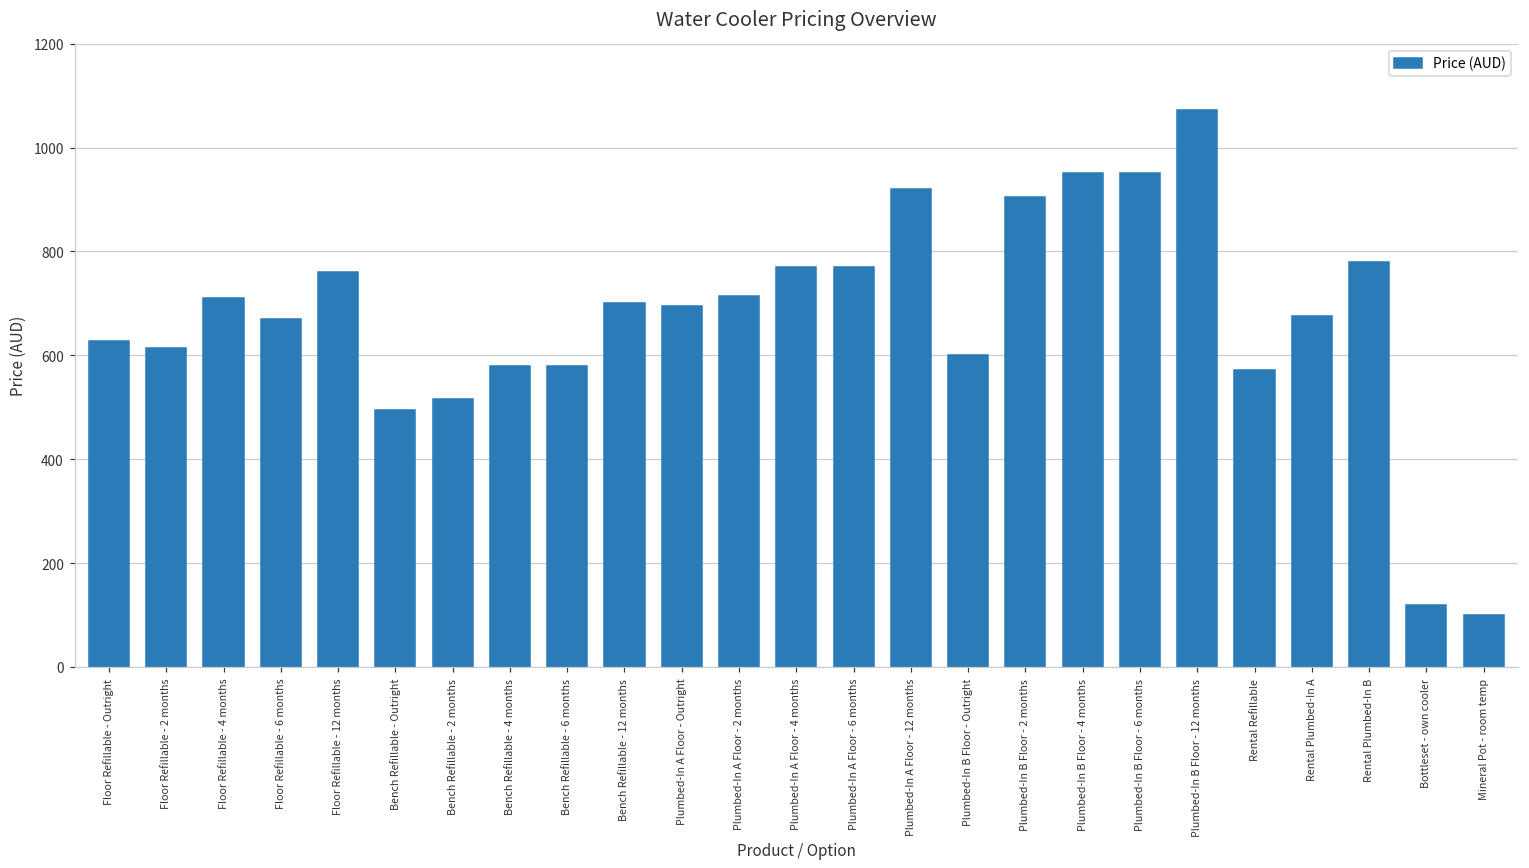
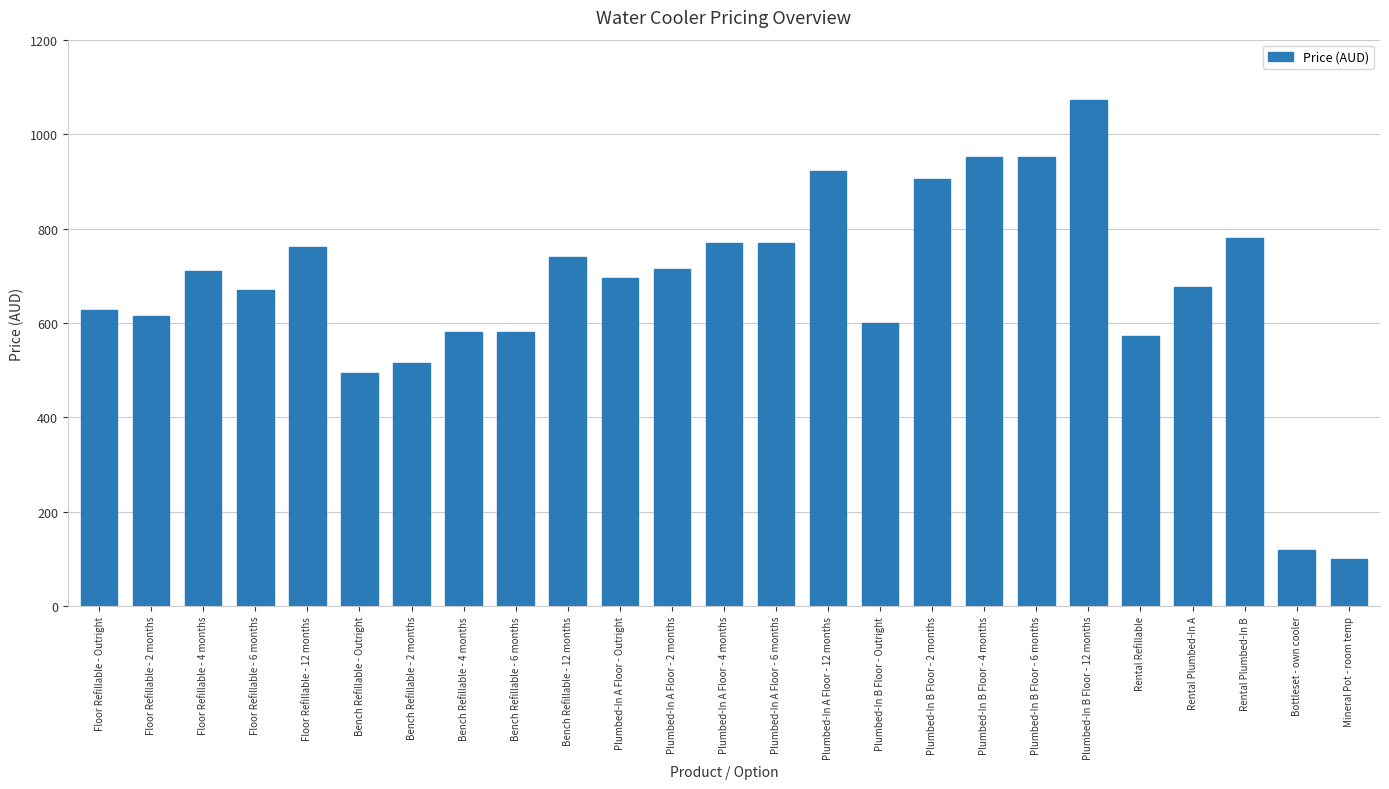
Bench Refillable - 12 months: 700 -> 740
